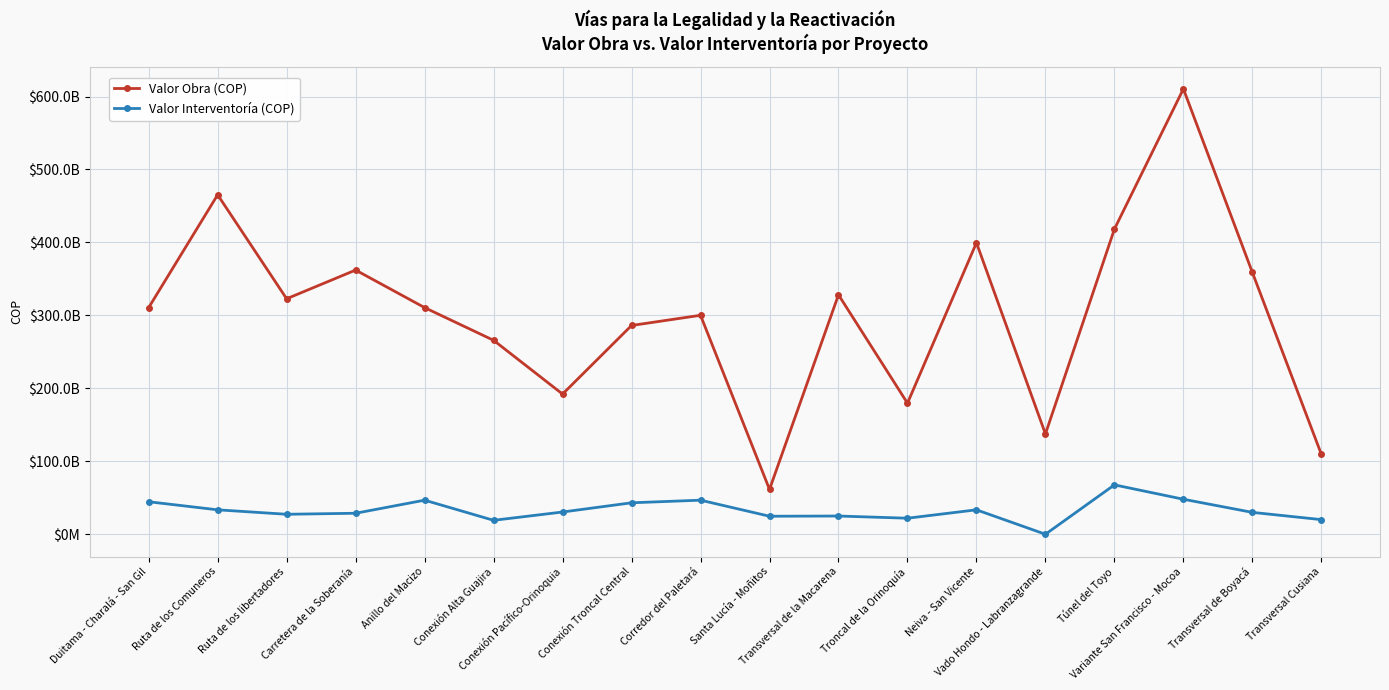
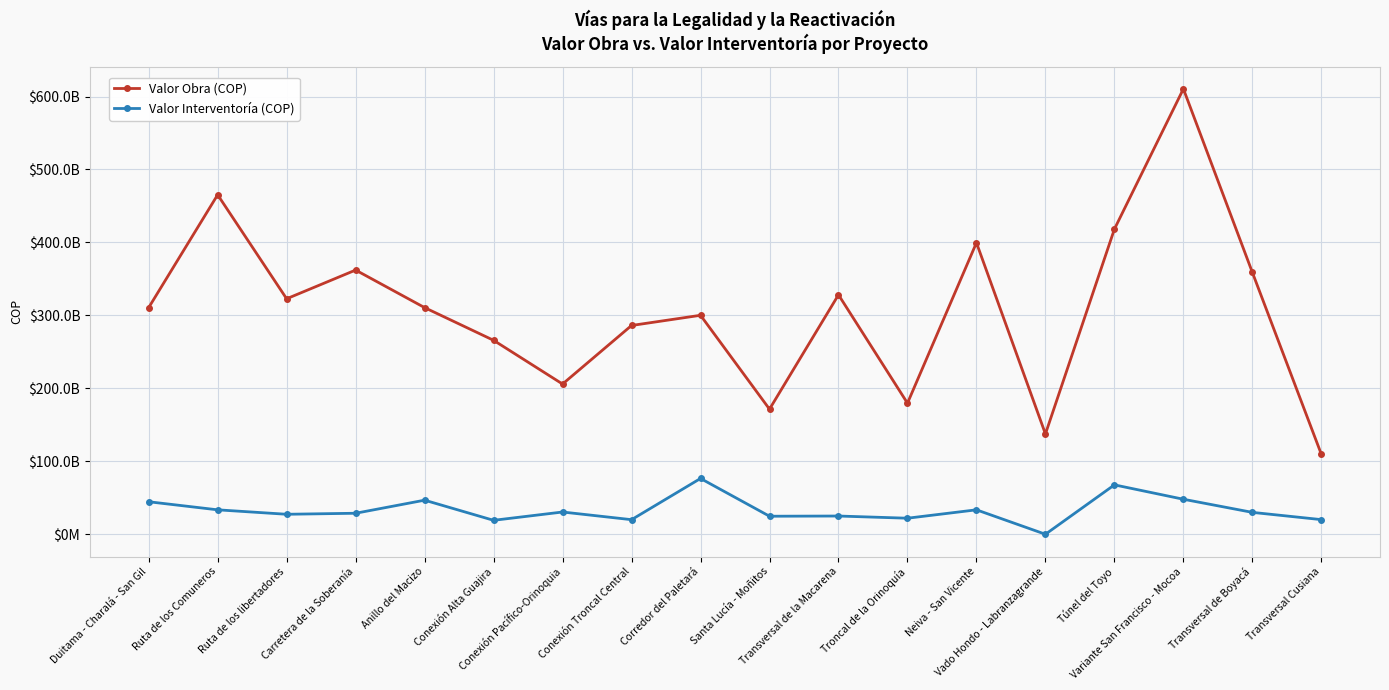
Valor Obra (COP), Conexión Pacífico-Orinoquia: $190000000000 -> $210000000000
Valor Interventoría (COP), Conexión Troncal Central: $40000000000 -> $20000000000
Valor Interventoría (COP), Corredor del Paletará: $50000000000 -> $80000000000
Valor Obra (COP), Santa Lucía - Moñitos: $60000000000 -> $170000000000
